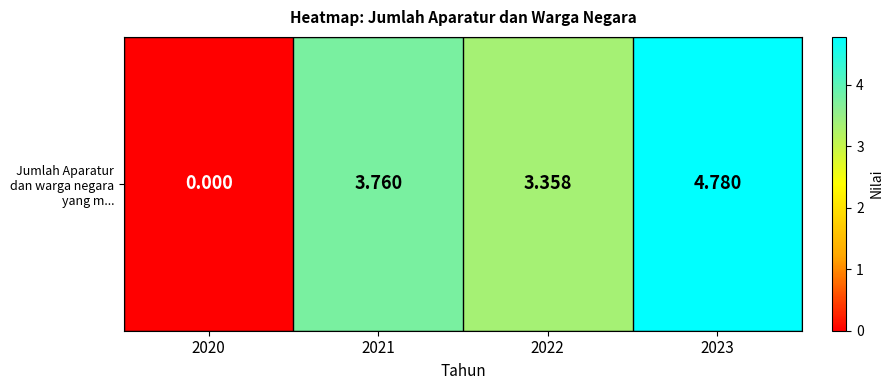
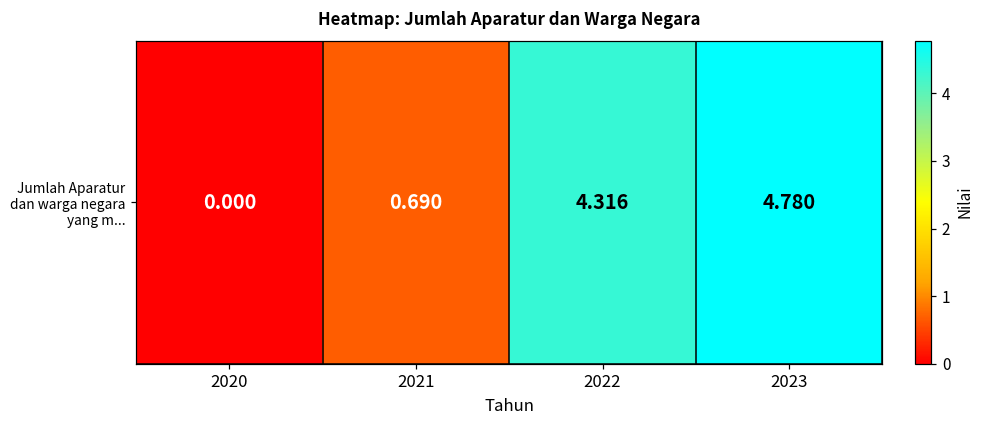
Jumlah Aparatur dan warga negara yang m..., 2021: 3.760 -> 0.690
Jumlah Aparatur dan warga negara yang m..., 2022: 3.358 -> 4.316
